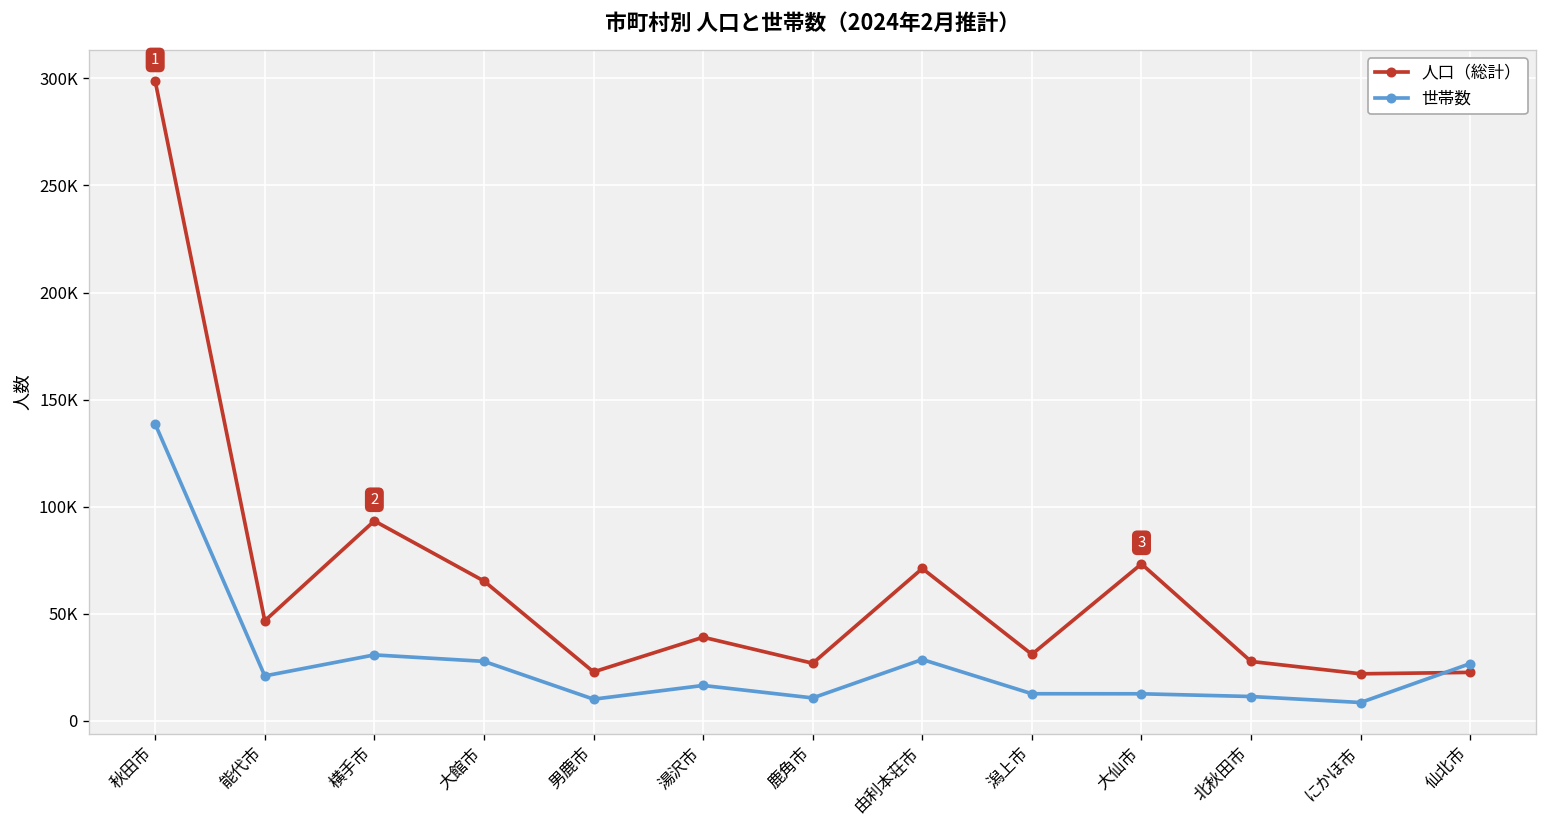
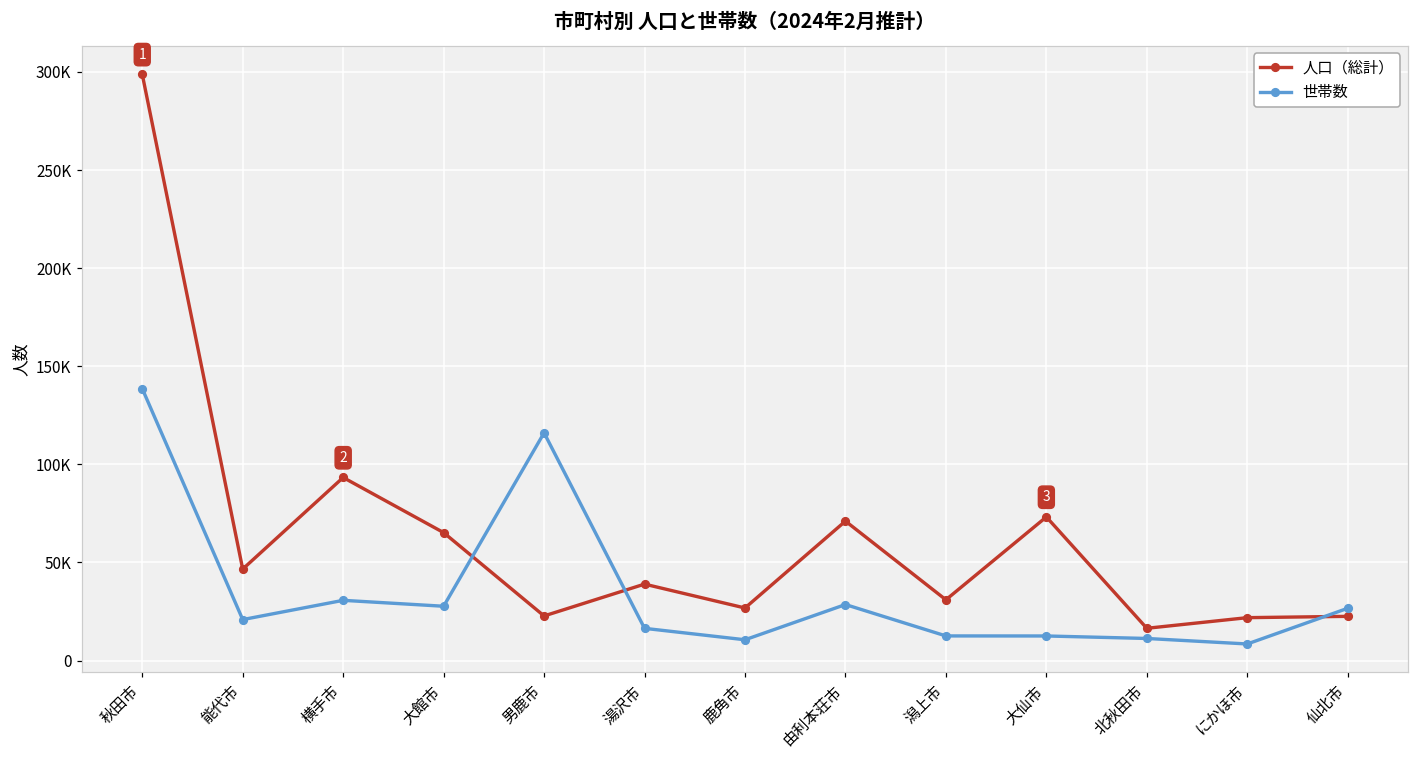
世帯数, 男鹿市: 10000 -> 116000
人口（総計）, 北秋田市: 28000 -> 16000
